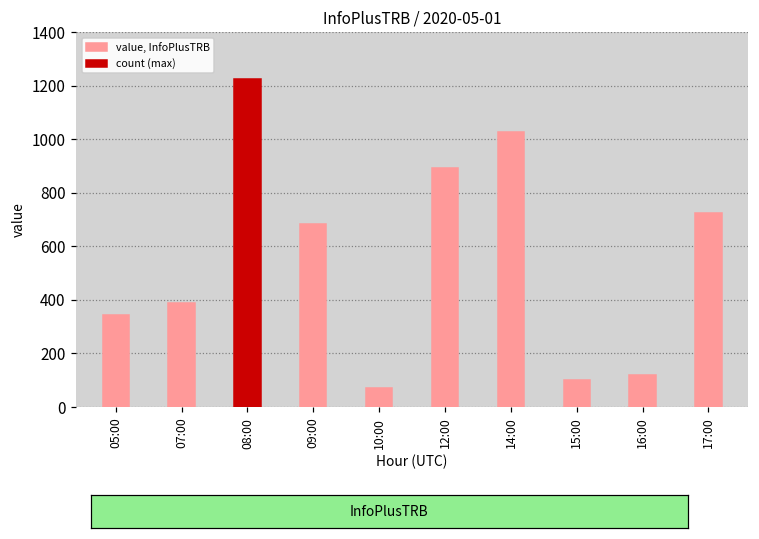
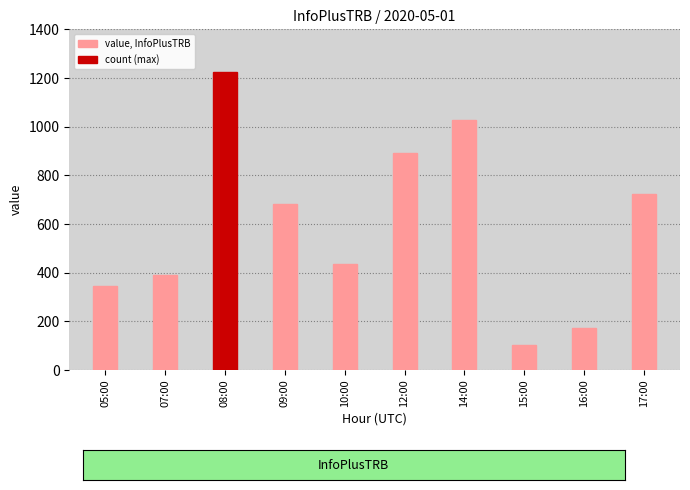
10:00: 70 -> 440
16:00: 120 -> 170
